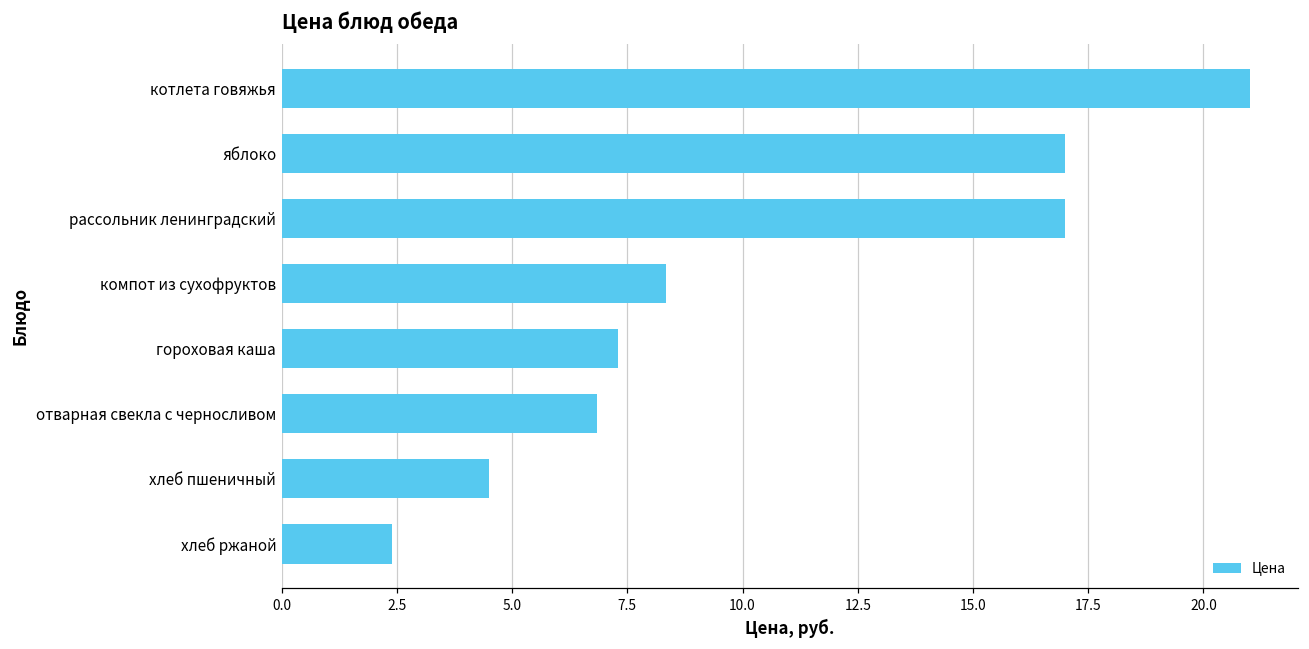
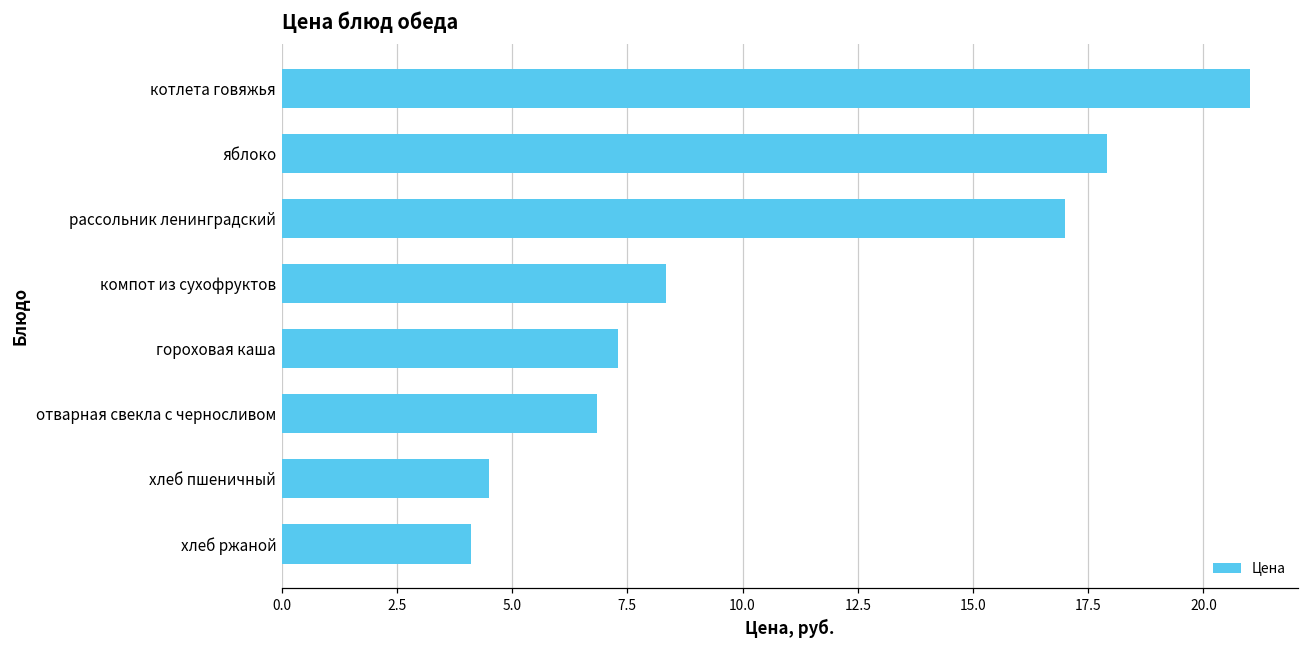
яблоко: 17.0 -> 17.9
хлеб ржаной: 2.4 -> 4.1
